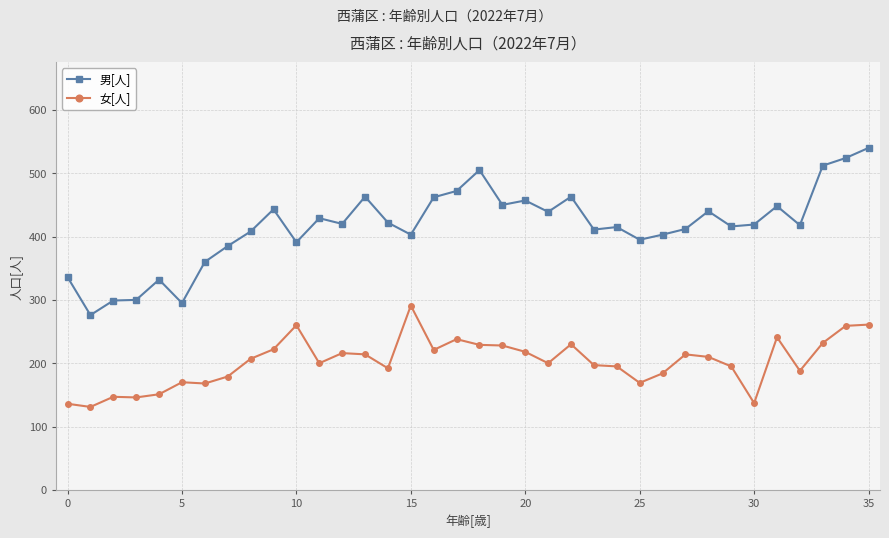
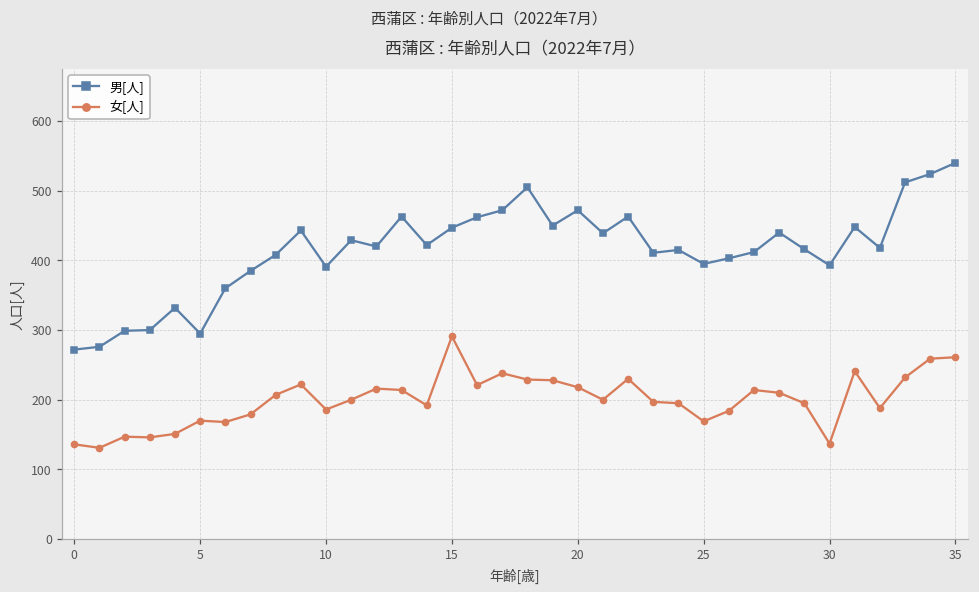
男[人], 0: 340 -> 270
女[人], 10: 260 -> 190
男[人], 15: 400 -> 450
男[人], 20: 460 -> 470
男[人], 30: 420 -> 390
